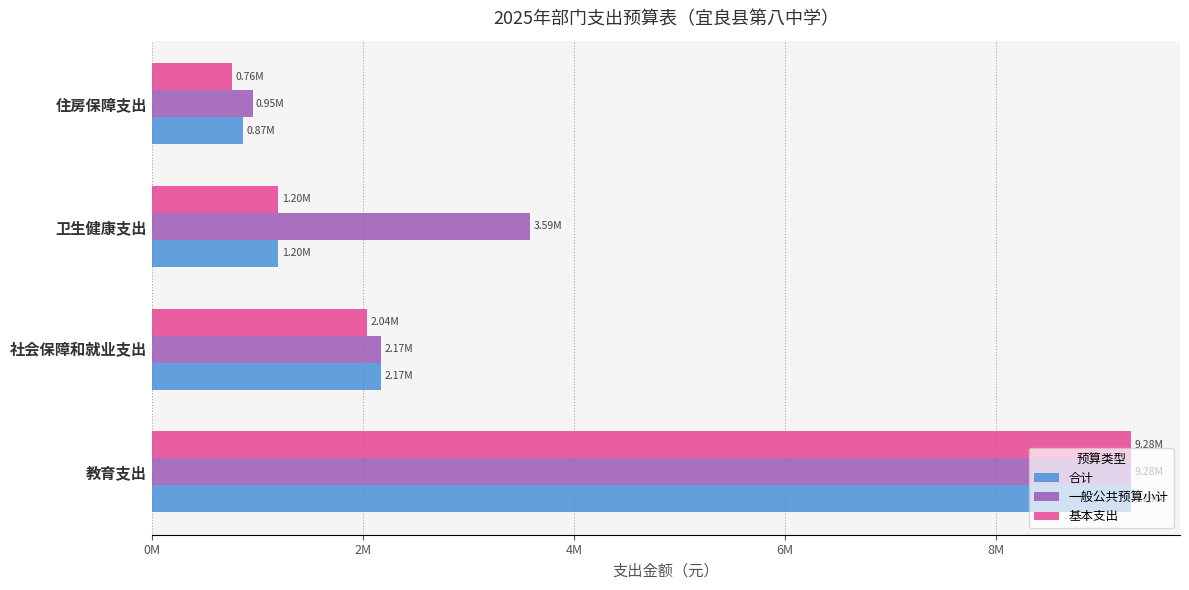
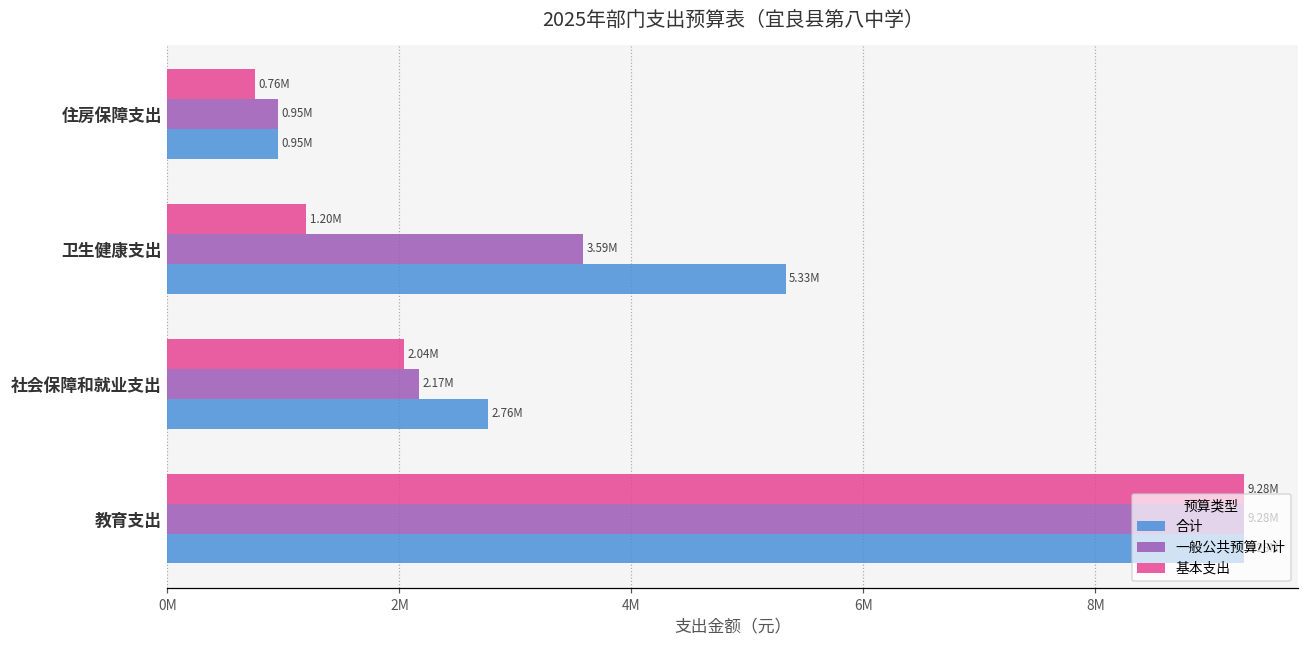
合计, 住房保障支出: 0.87M -> 0.95M
合计, 卫生健康支出: 1.20M -> 5.33M
合计, 社会保障和就业支出: 2.17M -> 2.76M
